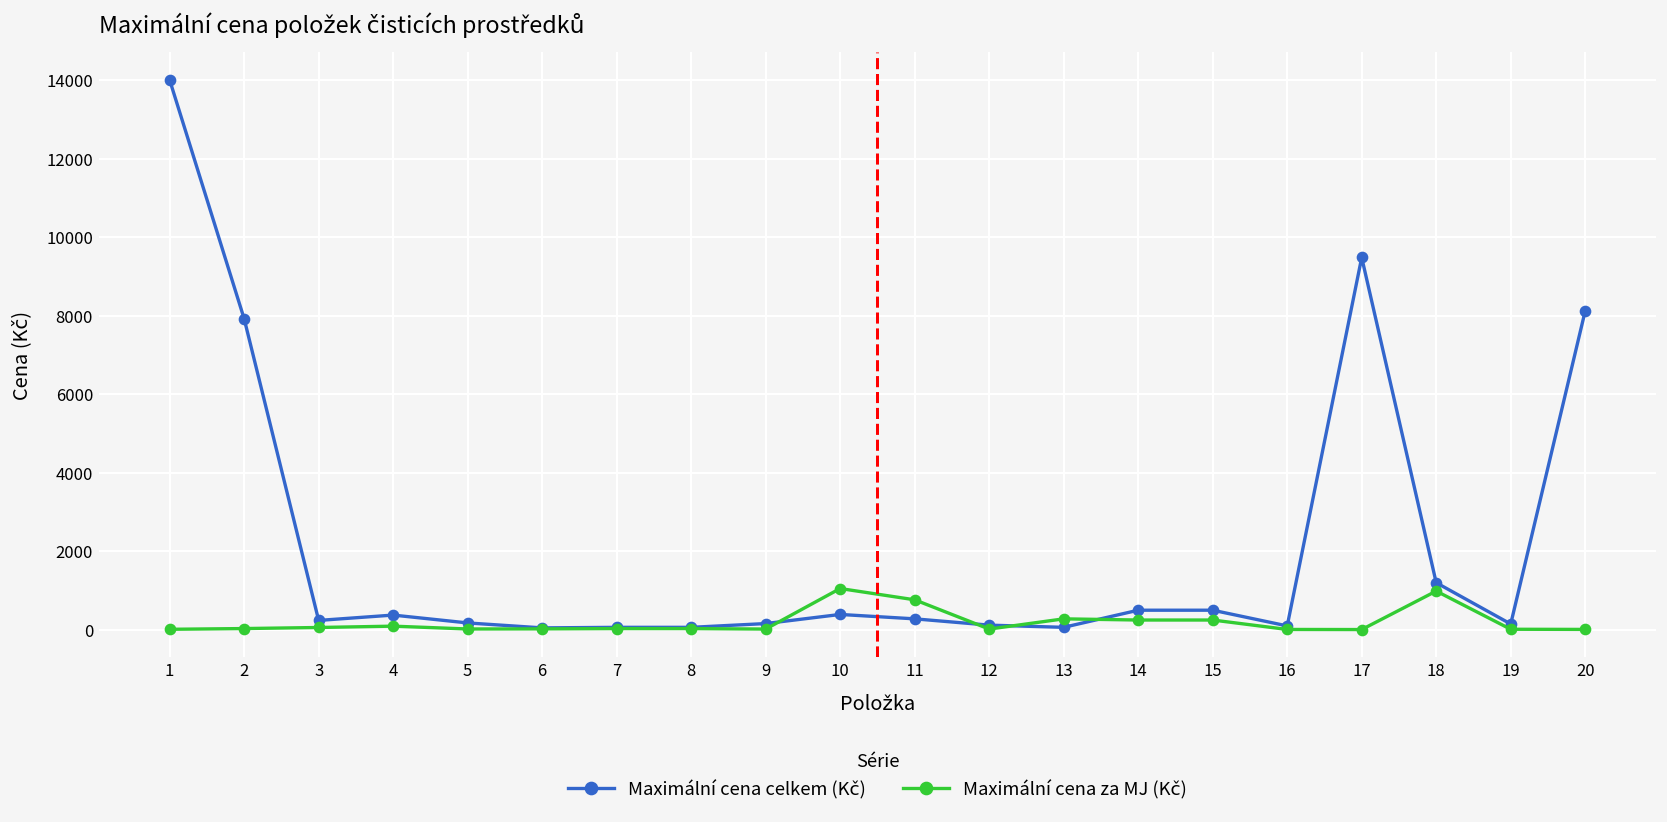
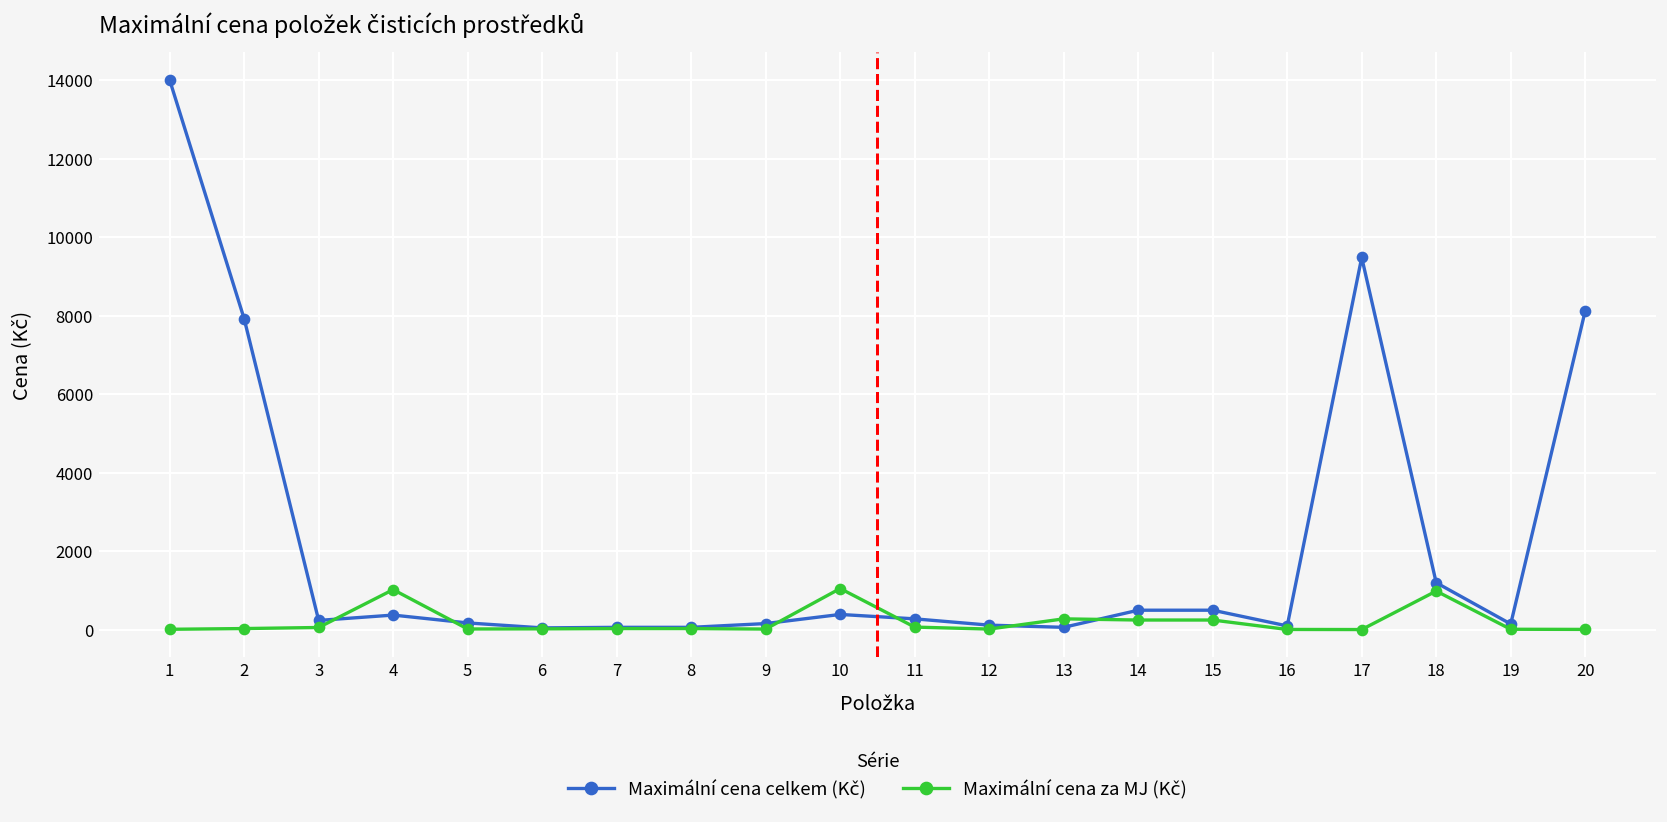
Maximální cena za MJ (Kč), 4: 100 -> 1000
Maximální cena za MJ (Kč), 11: 800 -> 100
